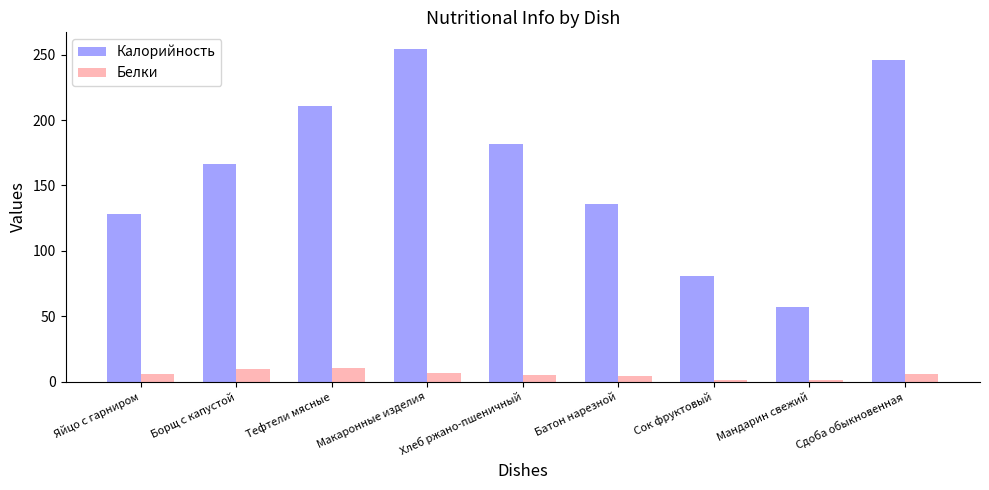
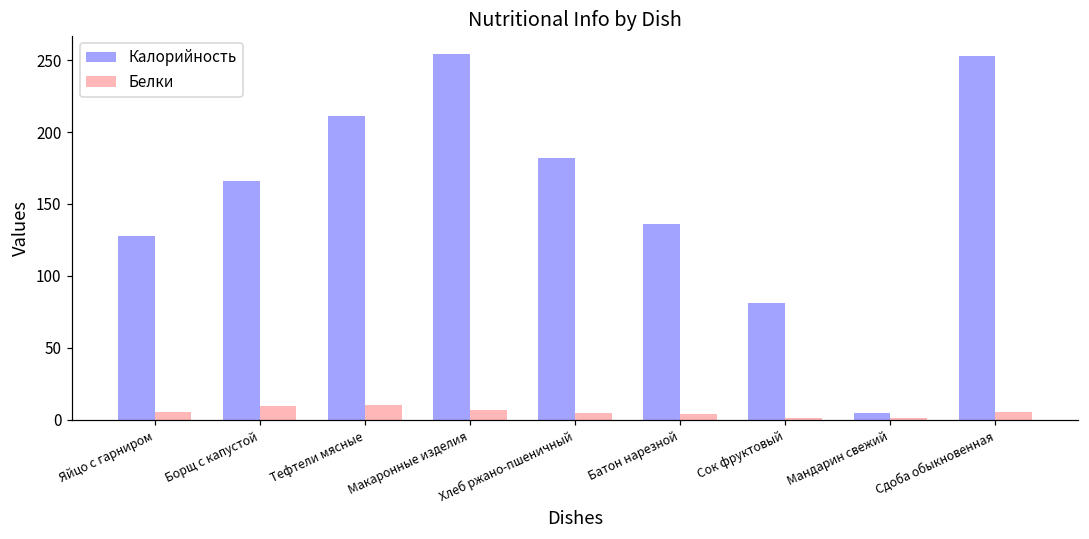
Калорийность, Мандарин свежий: 57 -> 5
Калорийность, Сдоба обыкновенная: 246 -> 253
